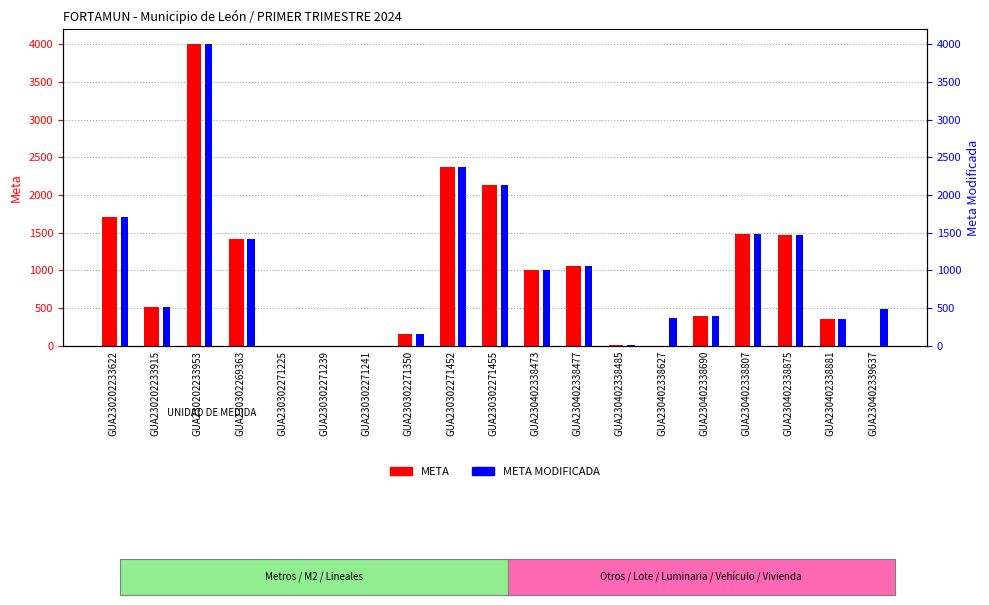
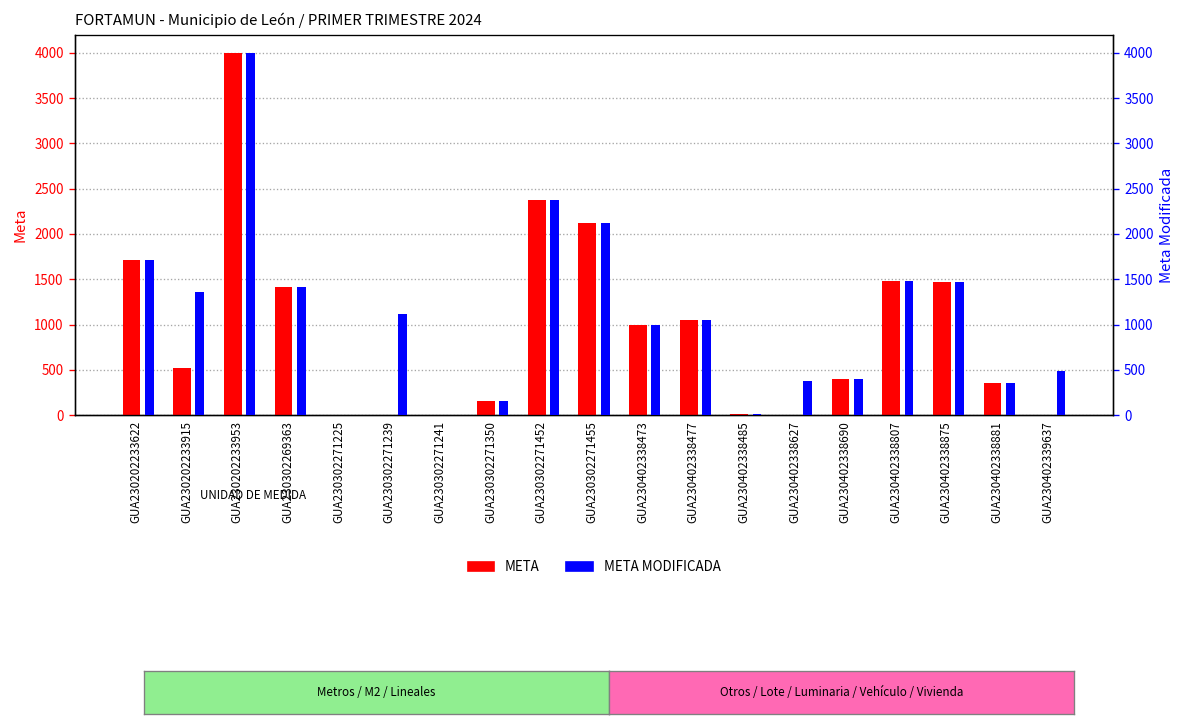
META MODIFICADA, GUA230202233915: 500 -> 1400
META MODIFICADA, GUA230302271239: 0 -> 1100
